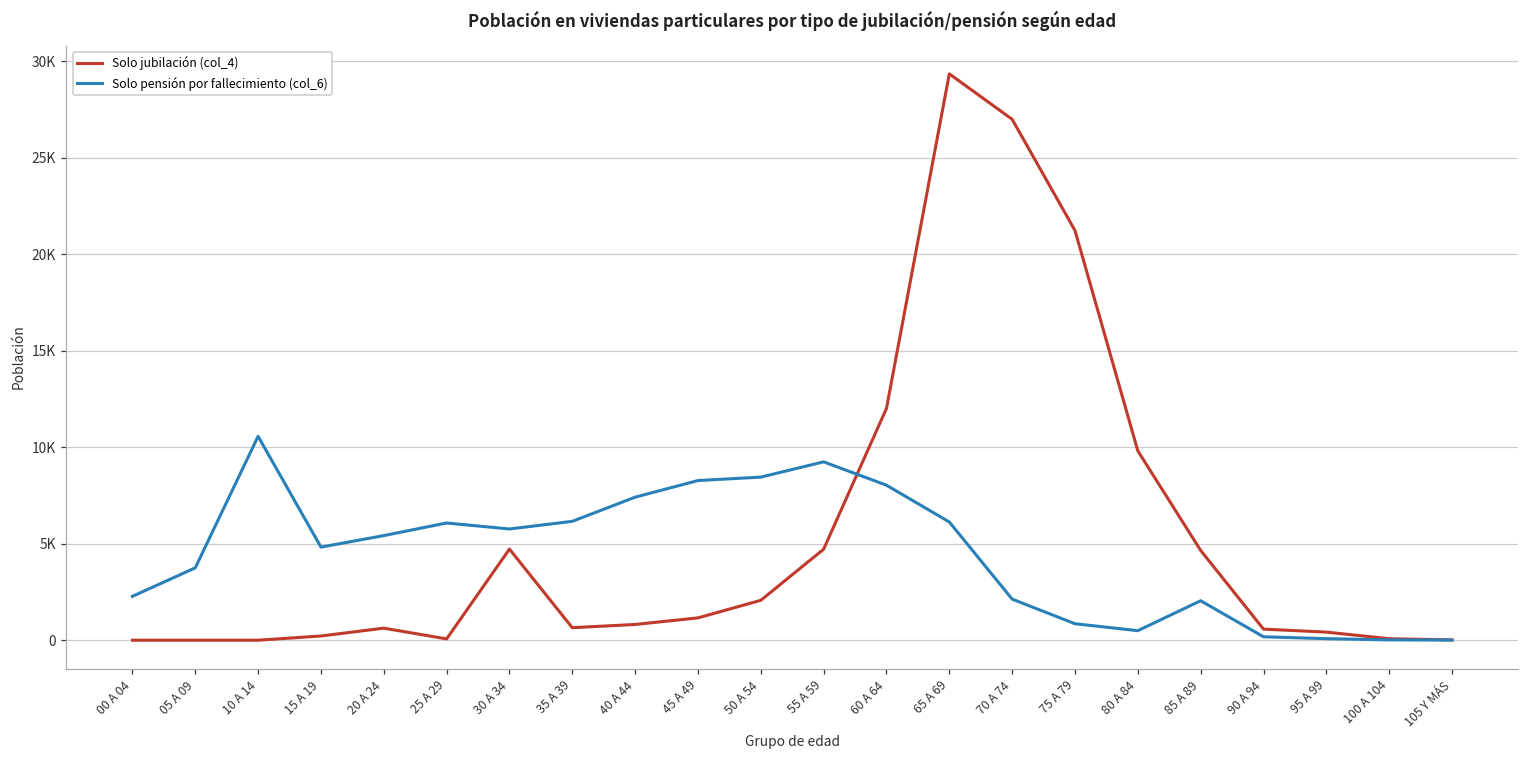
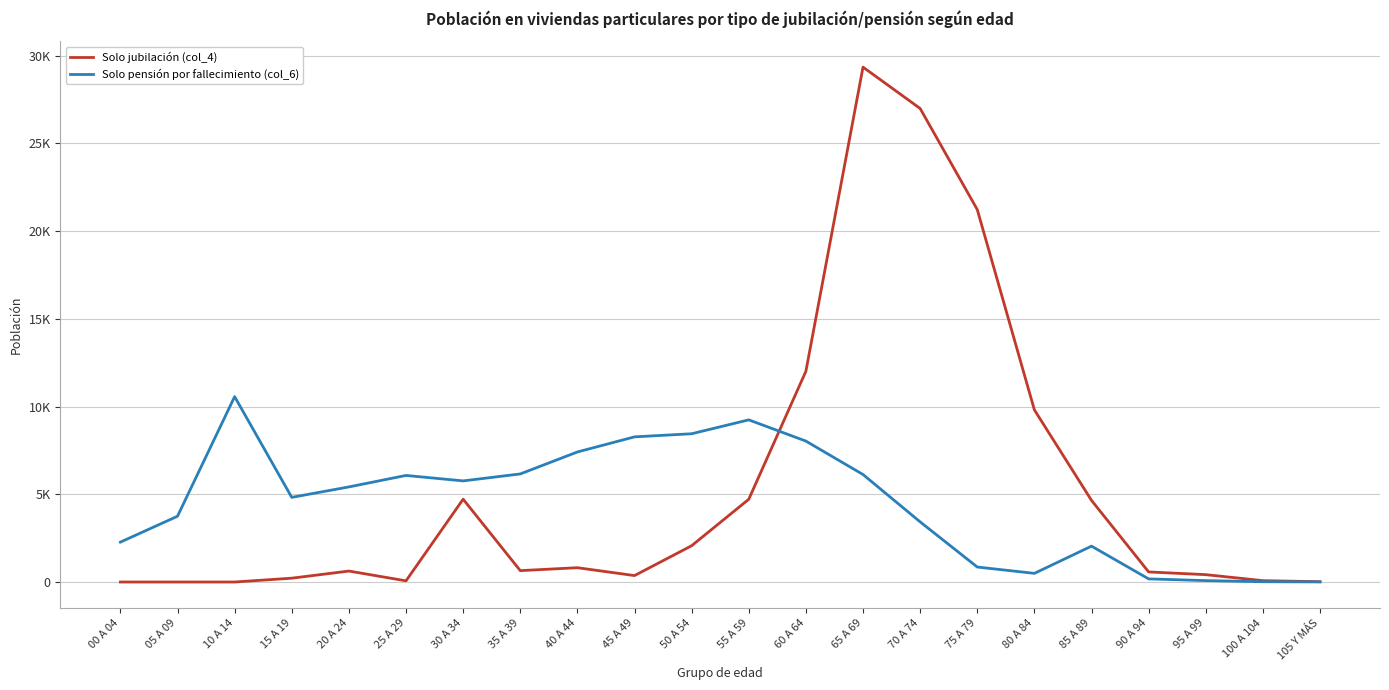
Solo jubilación (col_4), 45 A 49: 1200 -> 400
Solo pensión por fallecimiento (col_6), 70 A 74: 2100 -> 3400
